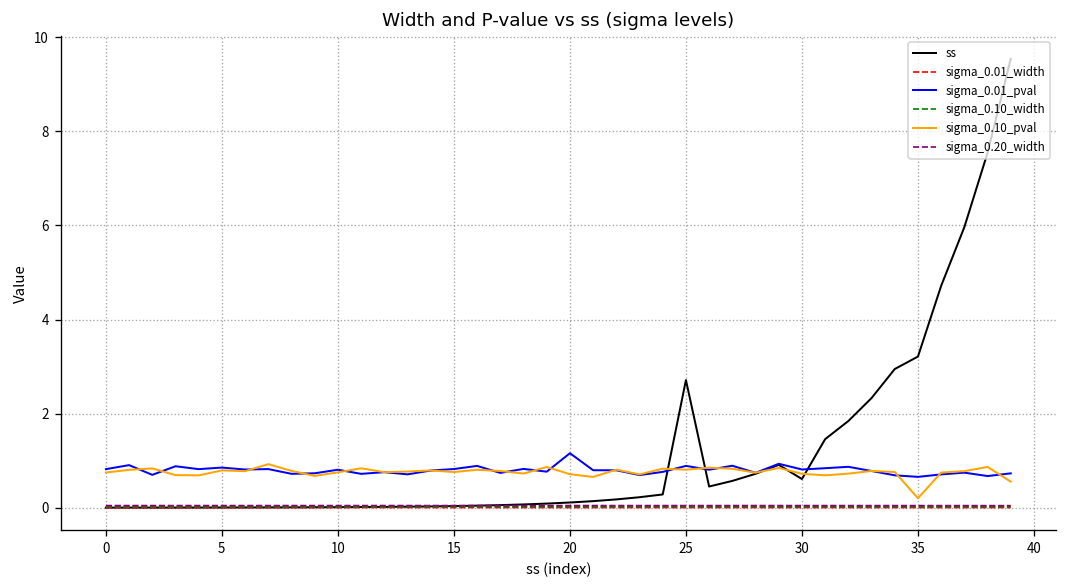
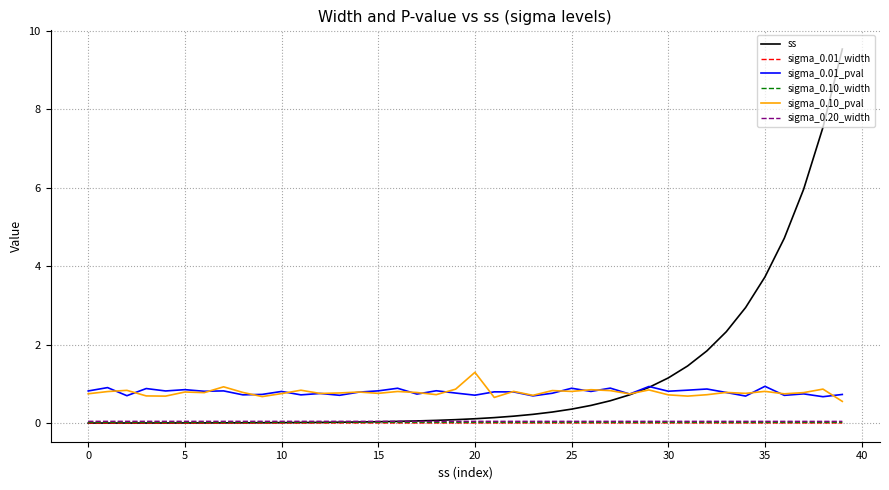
sigma_0.01_pval, 20: 1.2 -> 0.7
sigma_0.10_pval, 20: 0.7 -> 1.3
ss, 25: 2.7 -> 0.4
ss, 30: 0.6 -> 1.2
ss, 35: 3.2 -> 3.7
sigma_0.01_pval, 35: 0.7 -> 0.9
sigma_0.10_pval, 35: 0.2 -> 0.8
